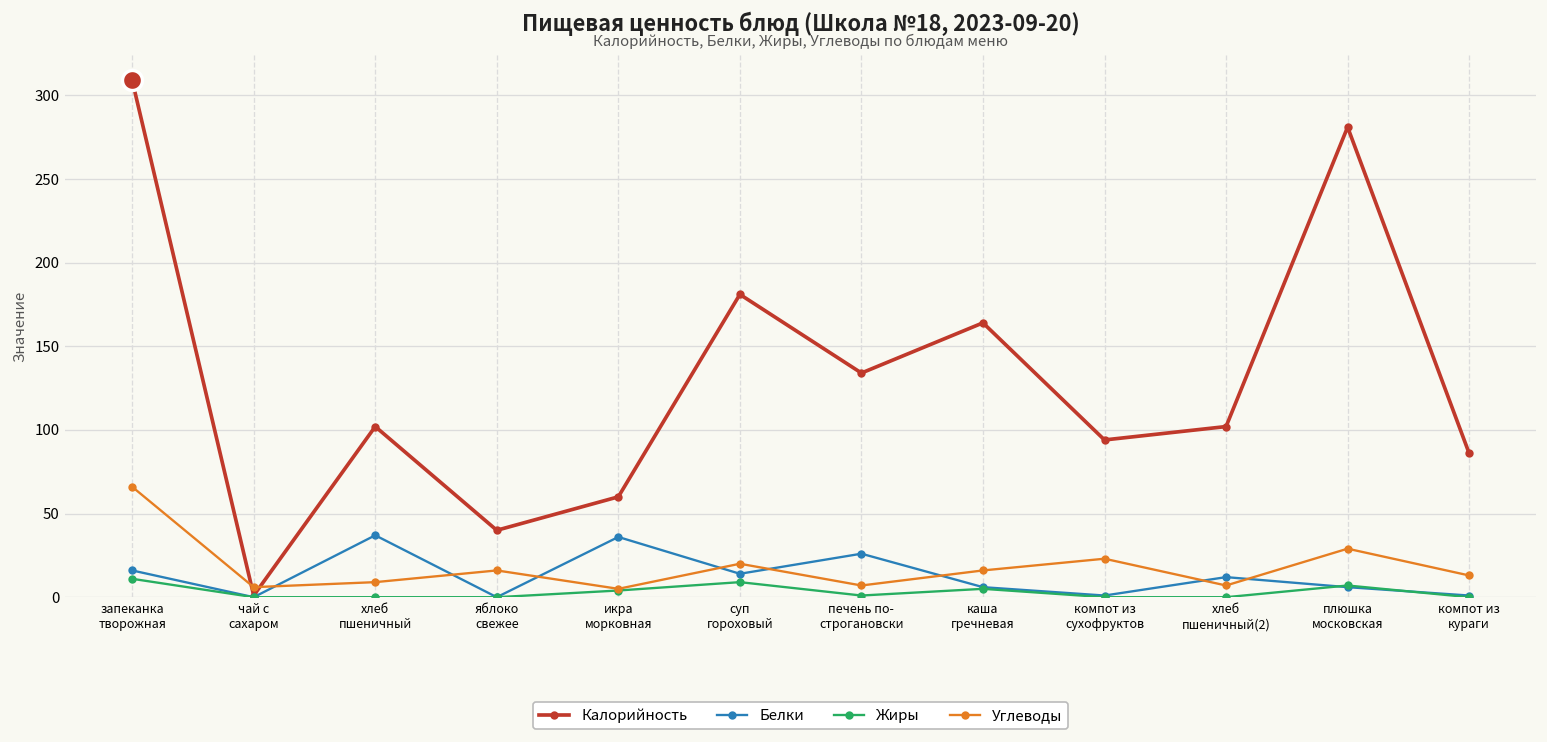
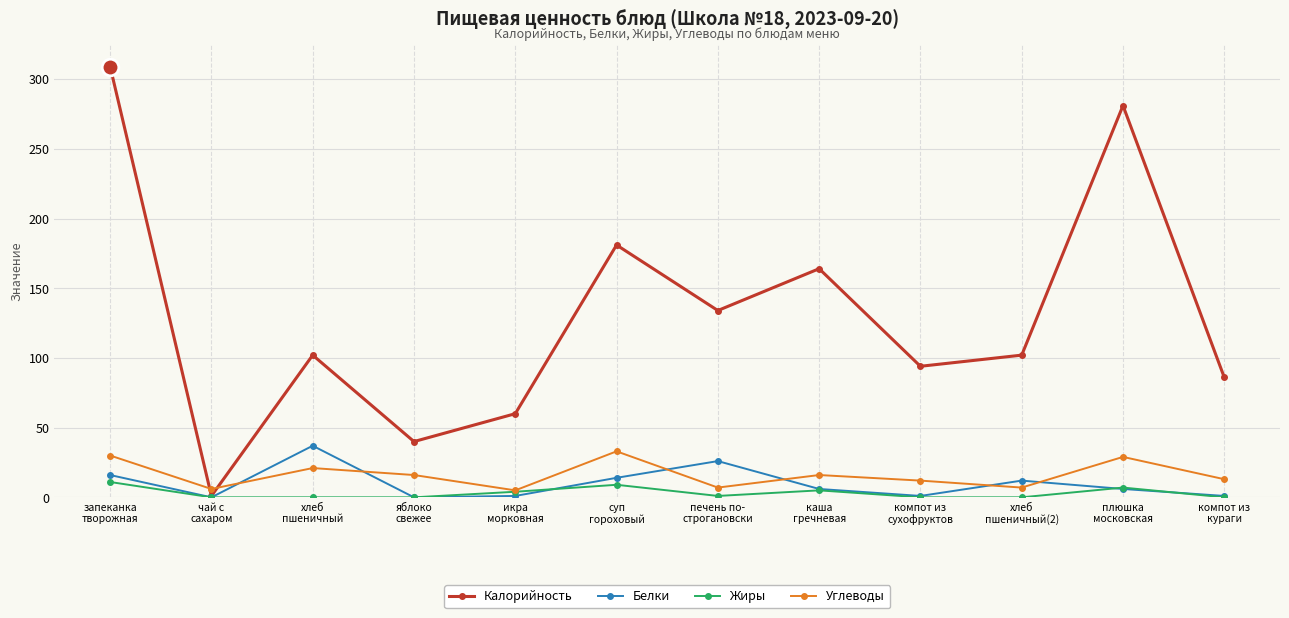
Углеводы, запеканка творожная: 66 -> 30
Углеводы, хлеб пшеничный: 9 -> 21
Белки, икра морковная: 36 -> 1
Углеводы, суп гороховый: 20 -> 33
Углеводы, компот из сухофруктов: 23 -> 12
